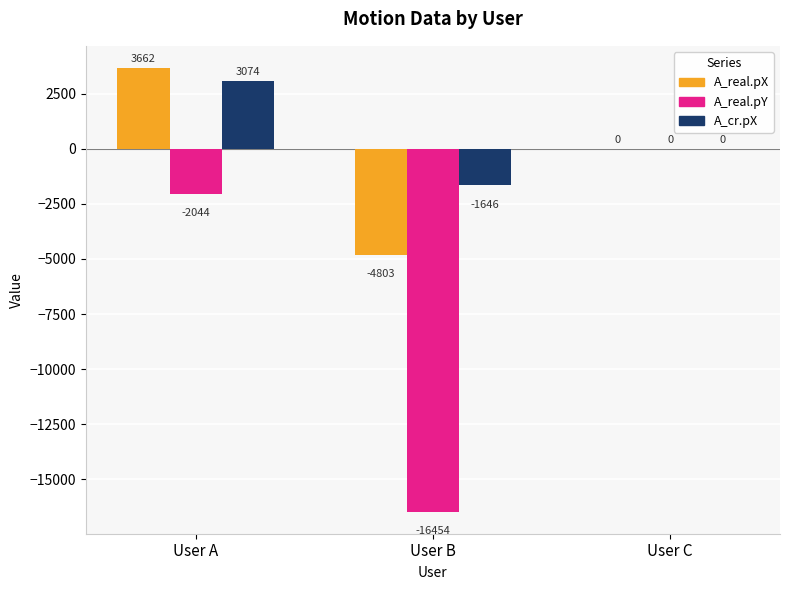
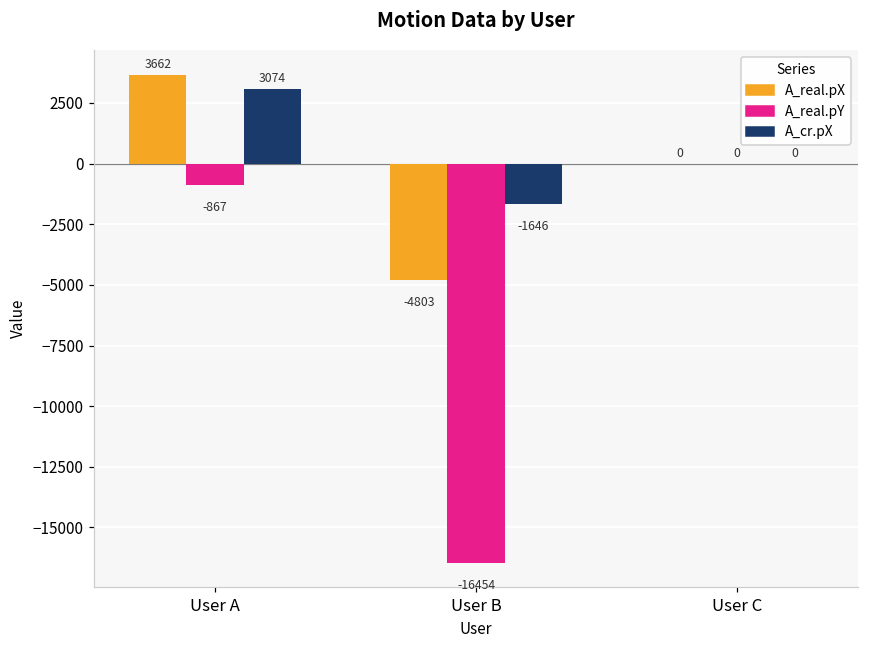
A_real.pY, User A: -2044 -> -867
